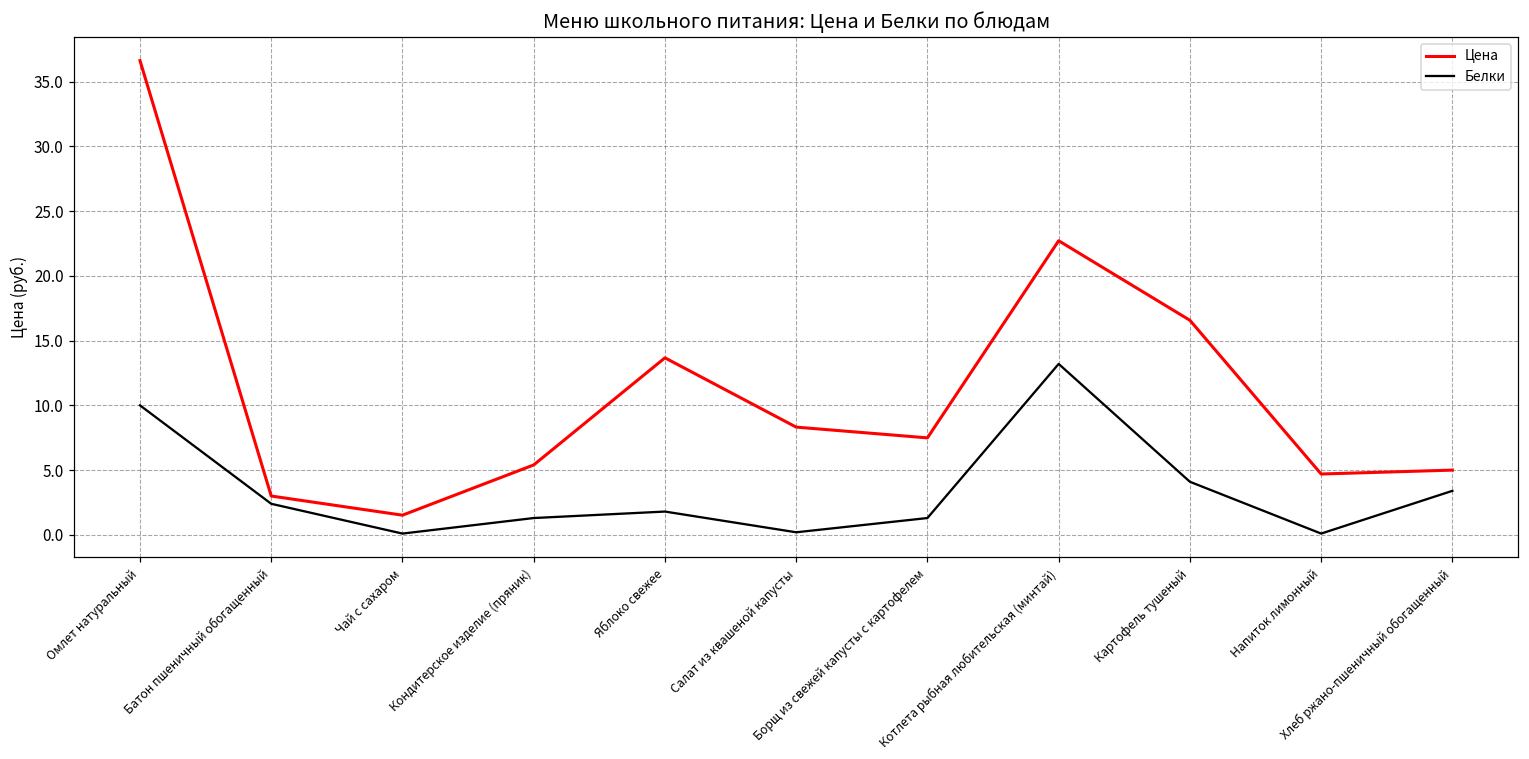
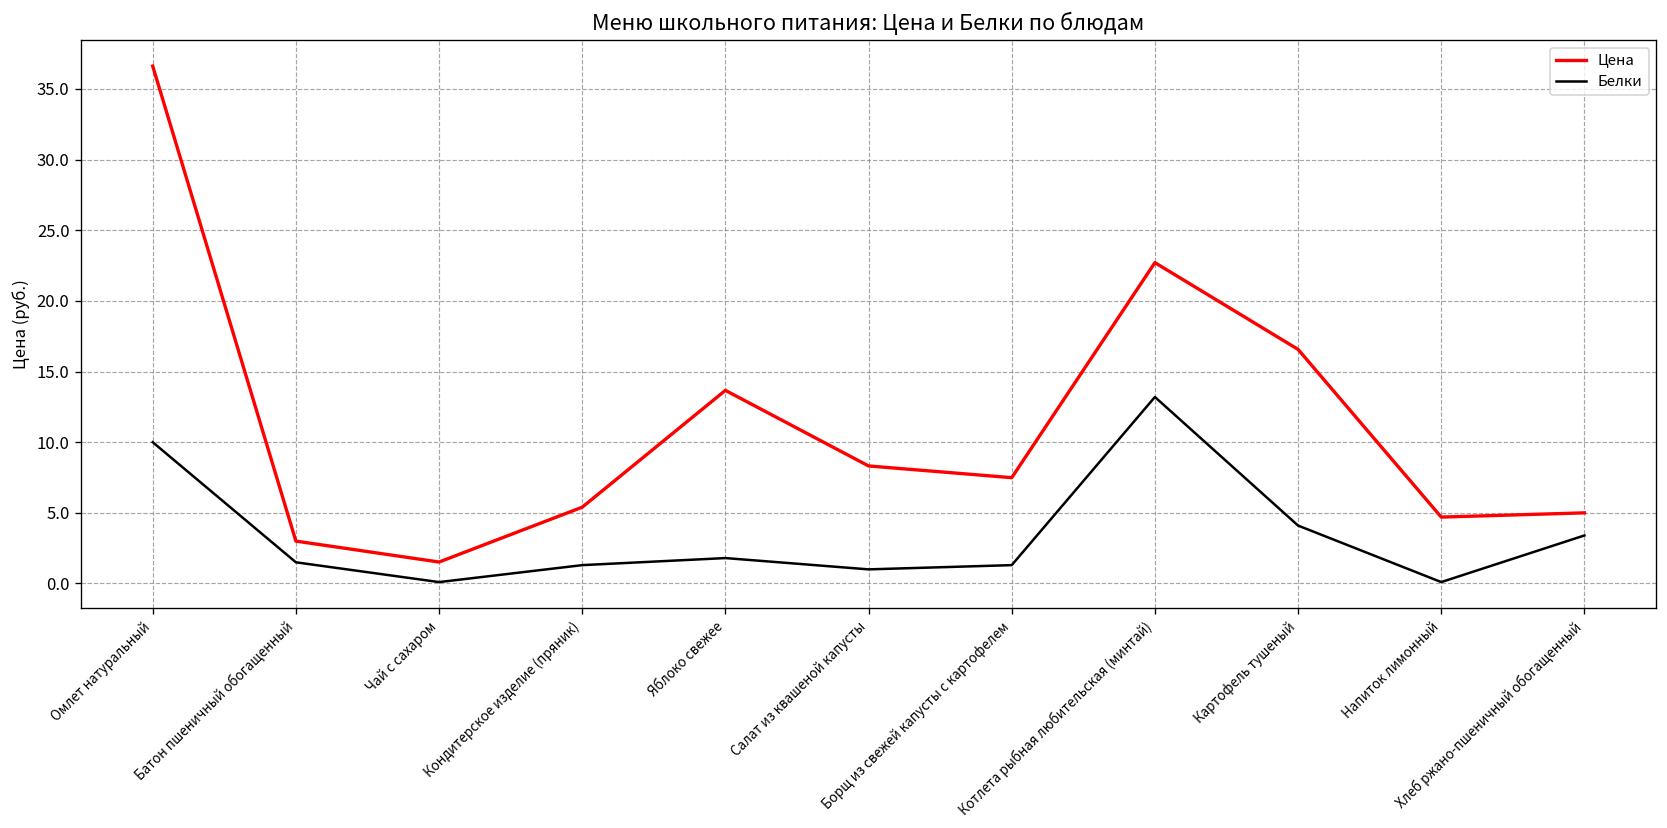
Белки, Батон пшеничный обогащенный: 2.4 -> 1.5
Белки, Салат из квашеной капусты: 0.2 -> 1.0
